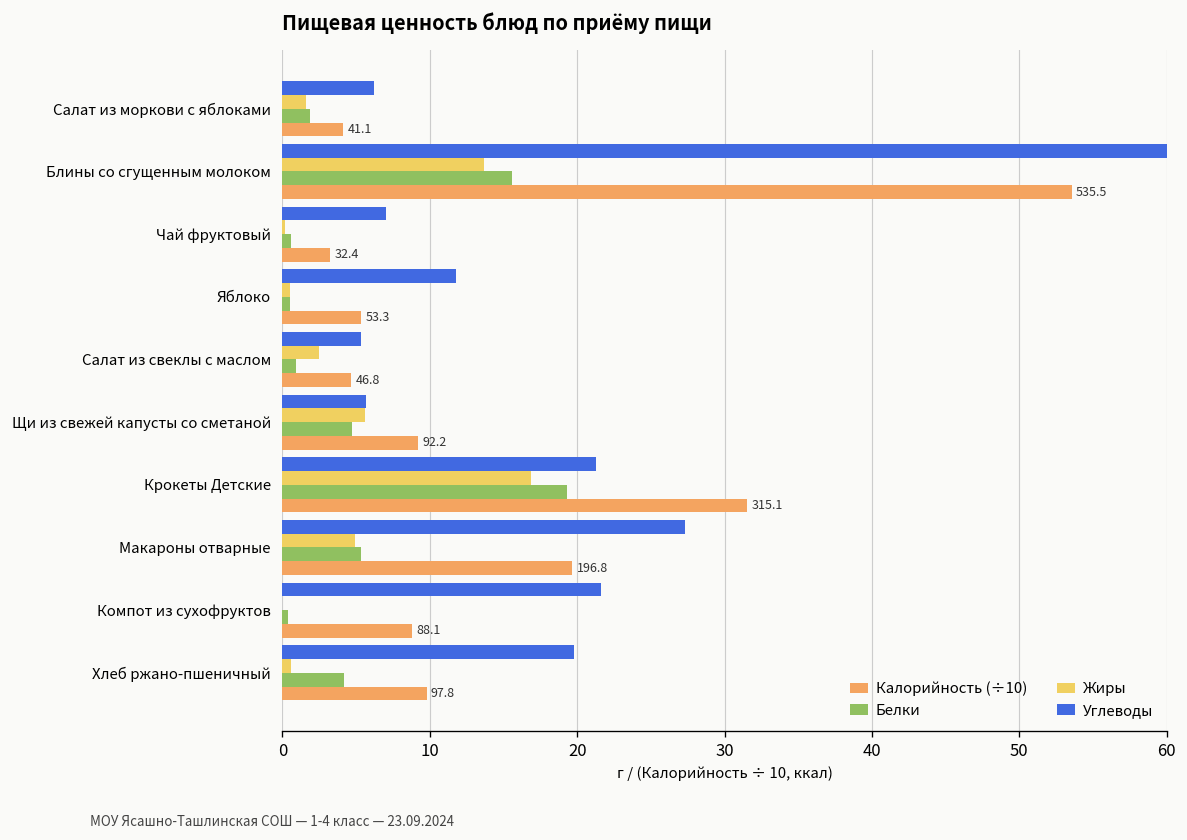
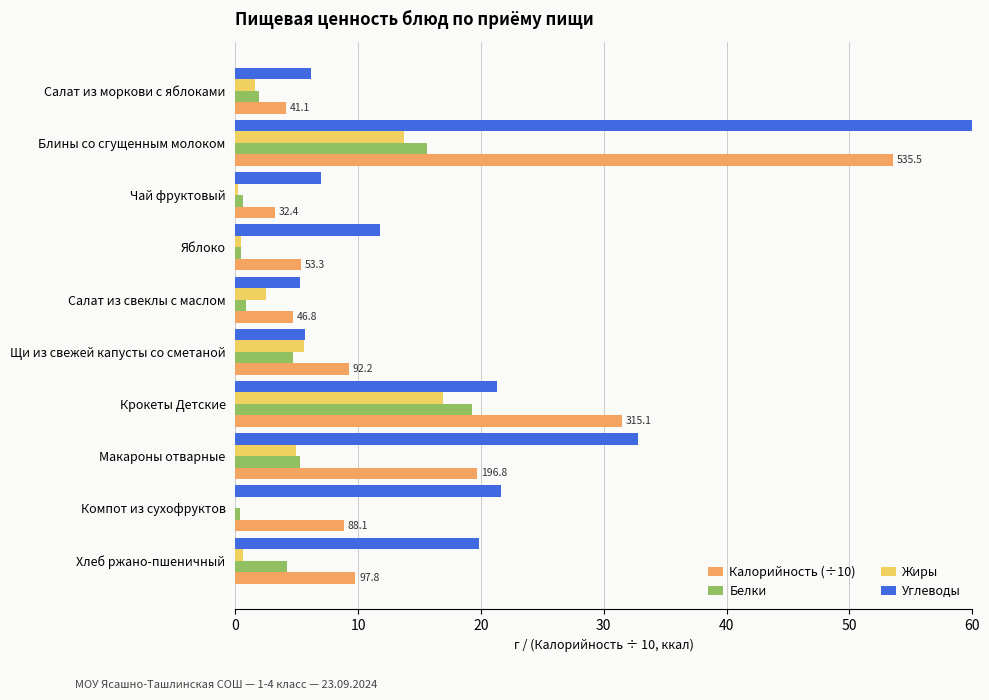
Углеводы, Макароны отварные: 27.3 -> 32.8
